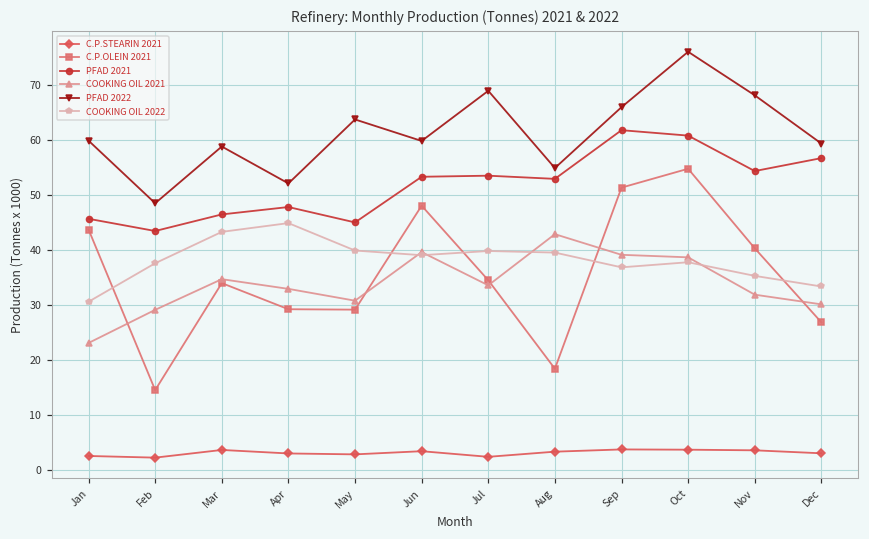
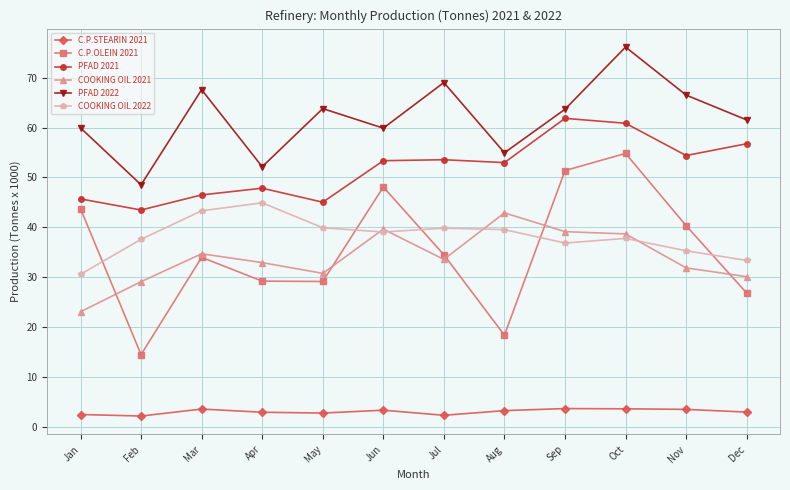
PFAD 2022, Mar: 59 -> 68
PFAD 2022, Sep: 66 -> 64
PFAD 2022, Nov: 68 -> 66
PFAD 2022, Dec: 59 -> 62
